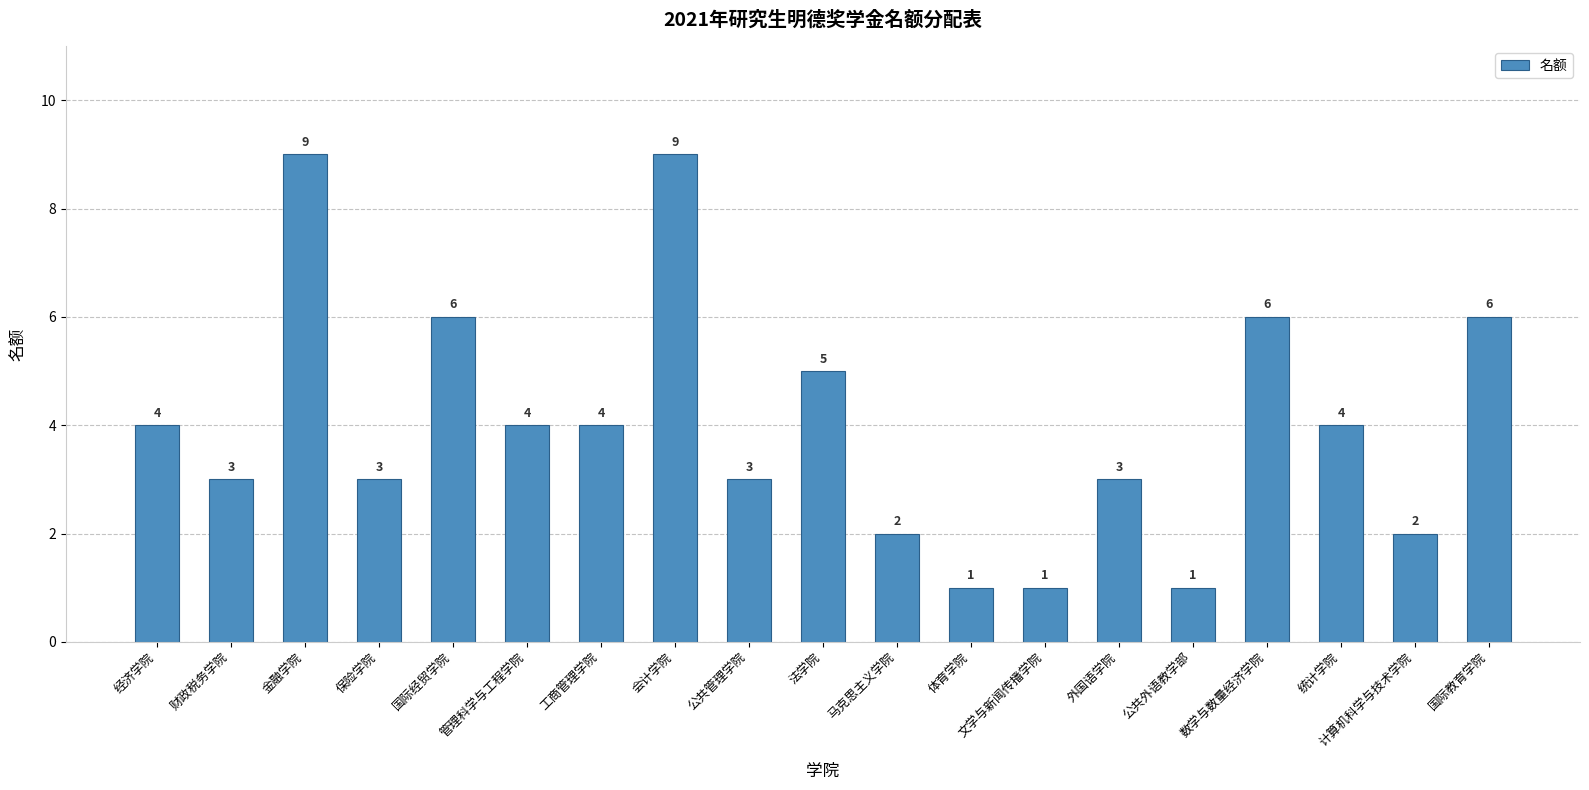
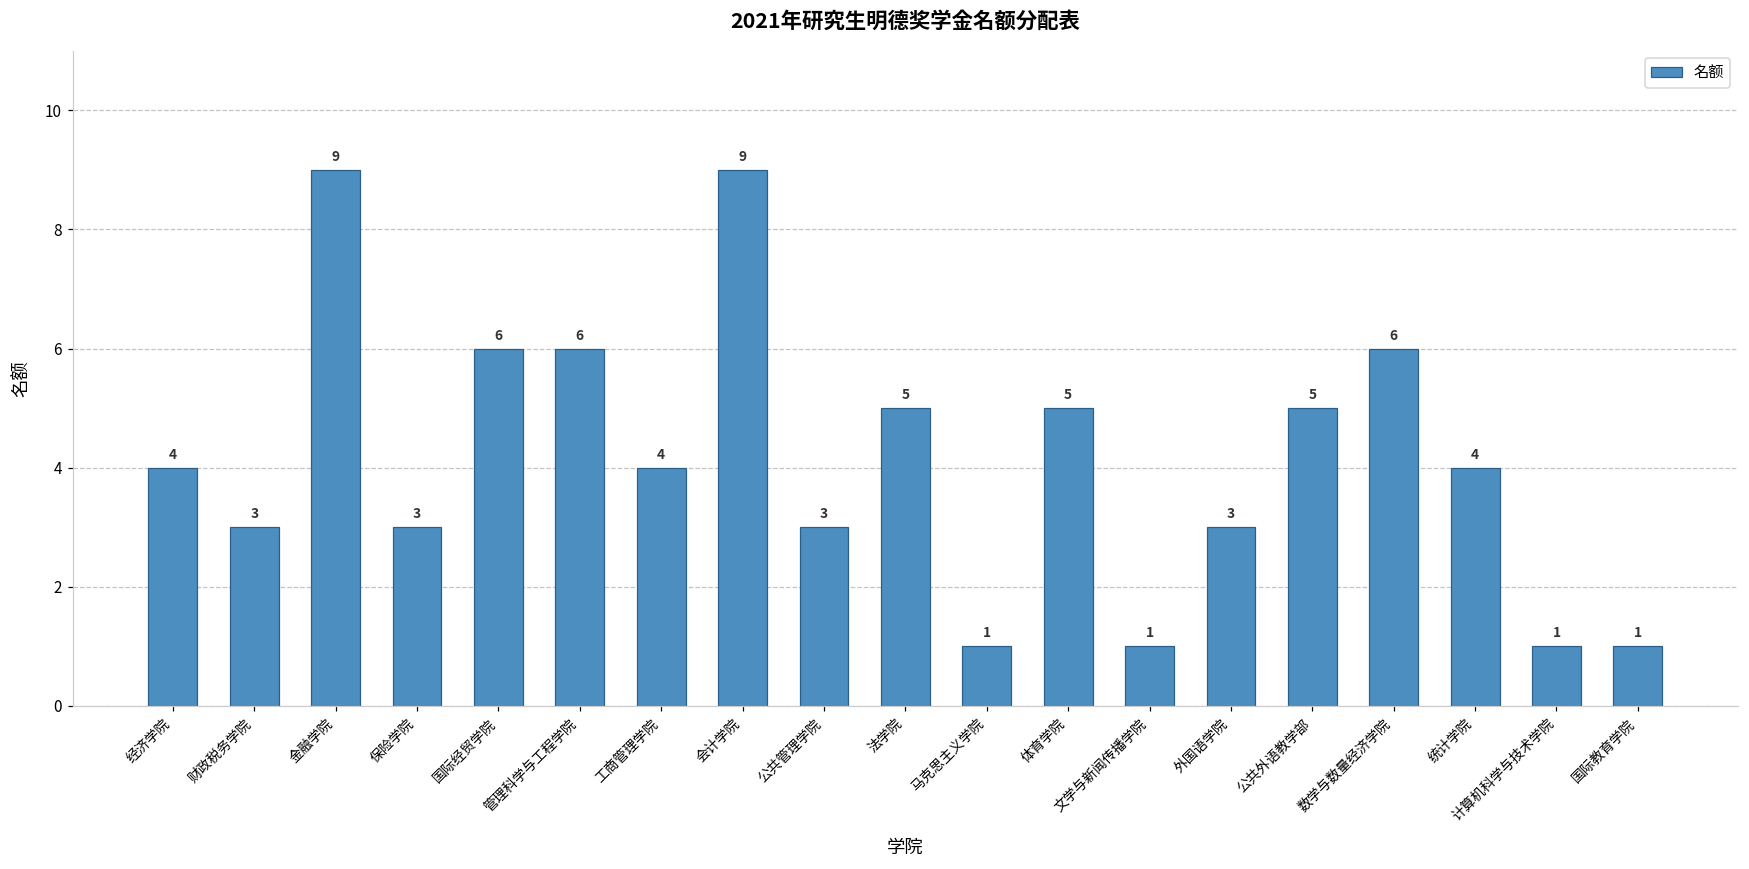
管理科学与工程学院: 4 -> 6
马克思主义学院: 2 -> 1
体育学院: 1 -> 5
公共外语教学部: 1 -> 5
计算机科学与技术学院: 2 -> 1
国际教育学院: 6 -> 1
